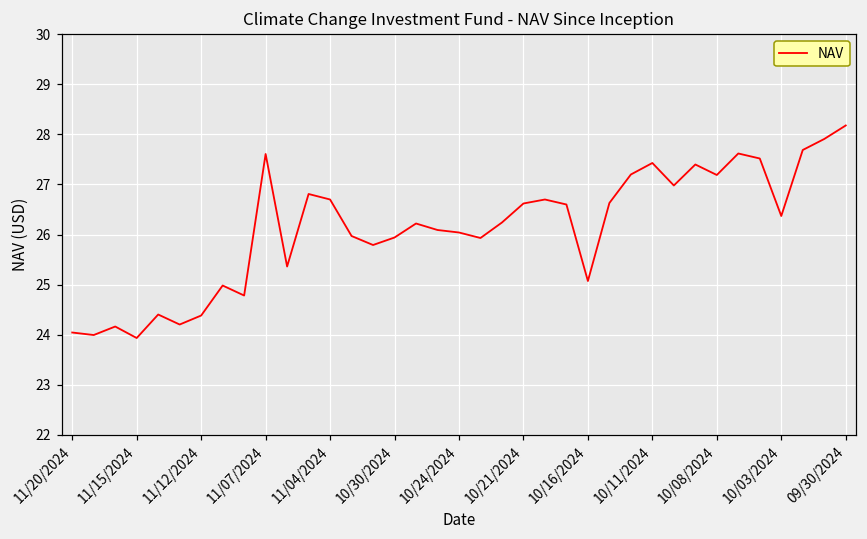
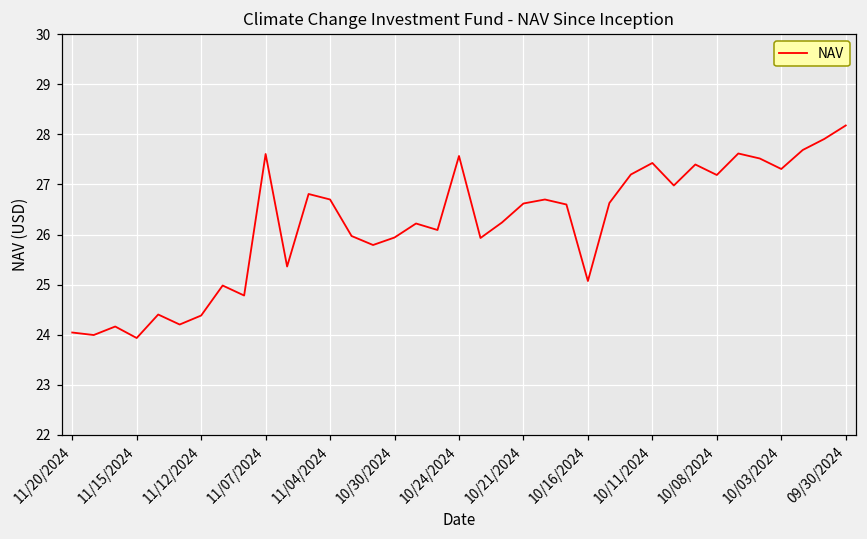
10/24/2024: 26.0 -> 27.6
10/03/2024: 26.4 -> 27.3
